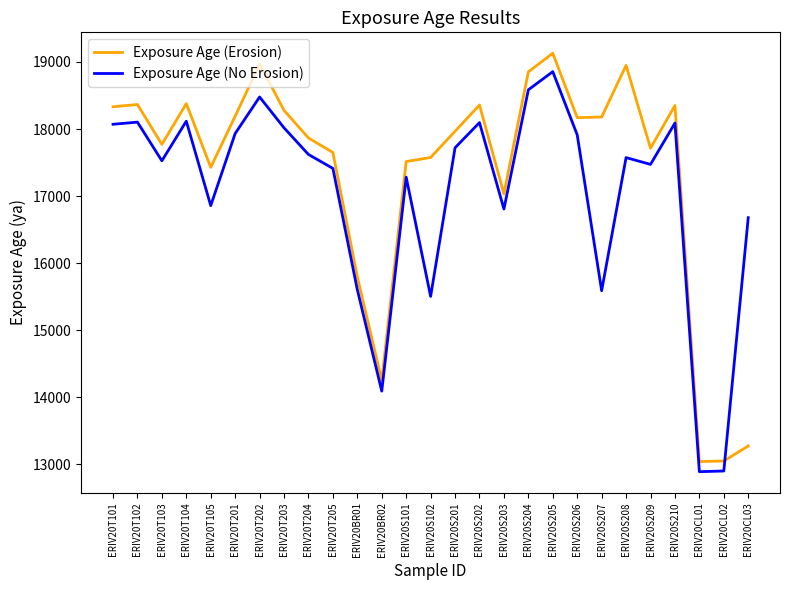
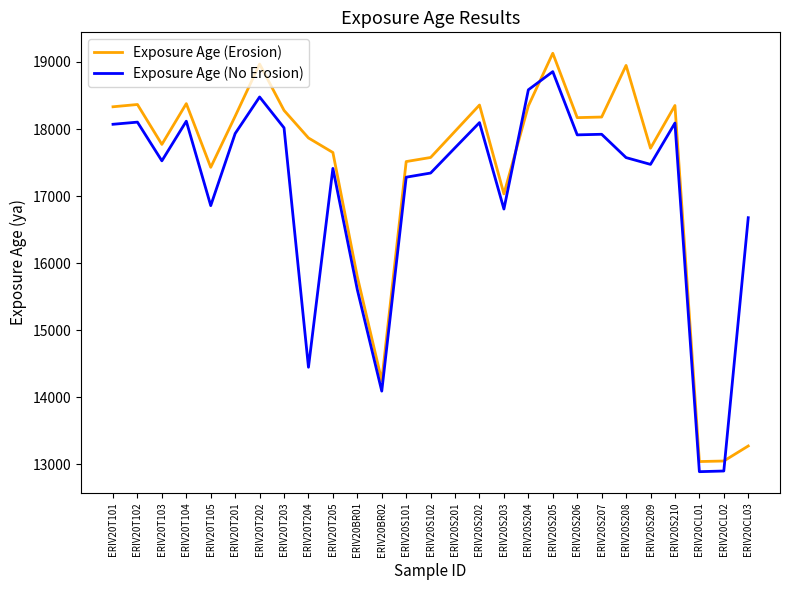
Exposure Age (No Erosion), ERIV20T204: 17600 -> 14400
Exposure Age (No Erosion), ERIV20S102: 15500 -> 17300
Exposure Age (Erosion), ERIV20S204: 18900 -> 18300
Exposure Age (No Erosion), ERIV20S207: 15600 -> 17900
